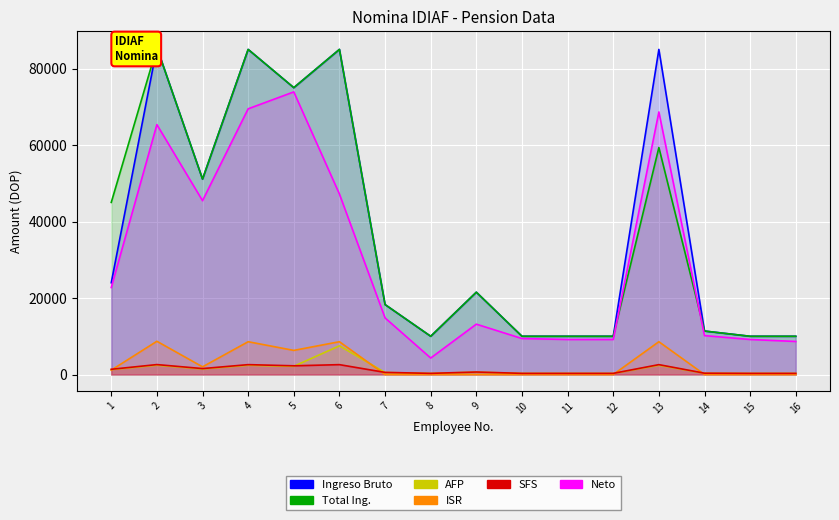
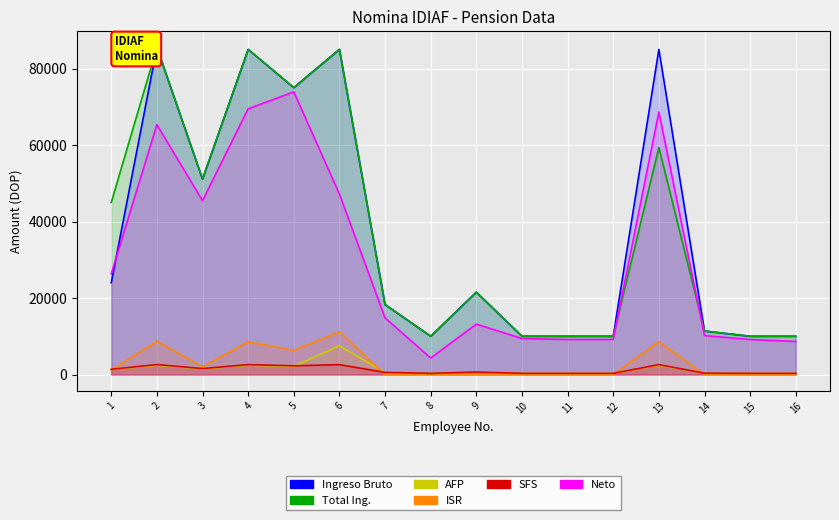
Neto, 1: 23000 -> 26000
ISR, 6: 9000 -> 11000
